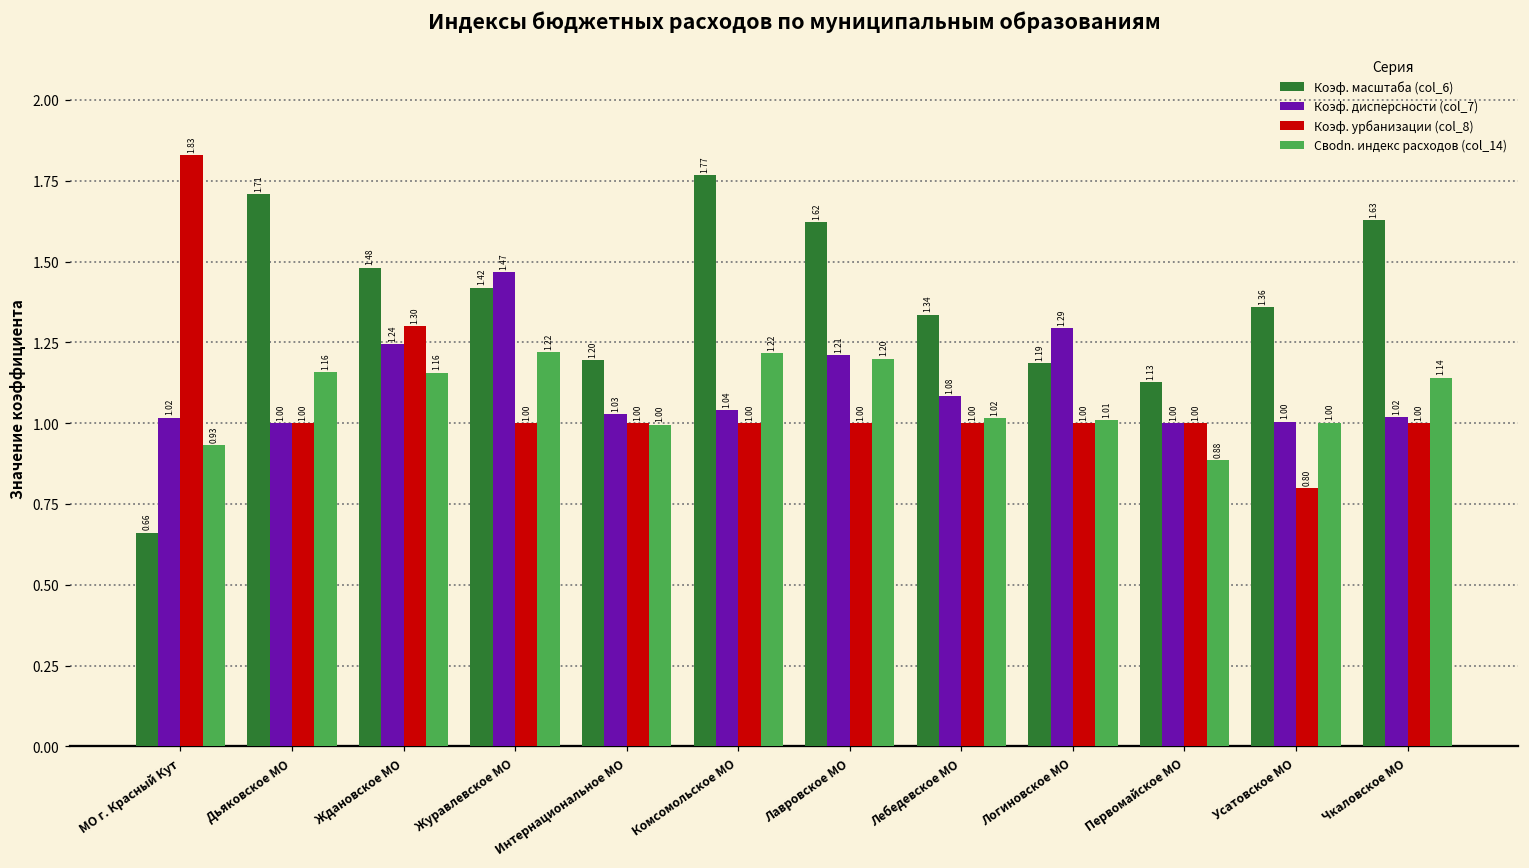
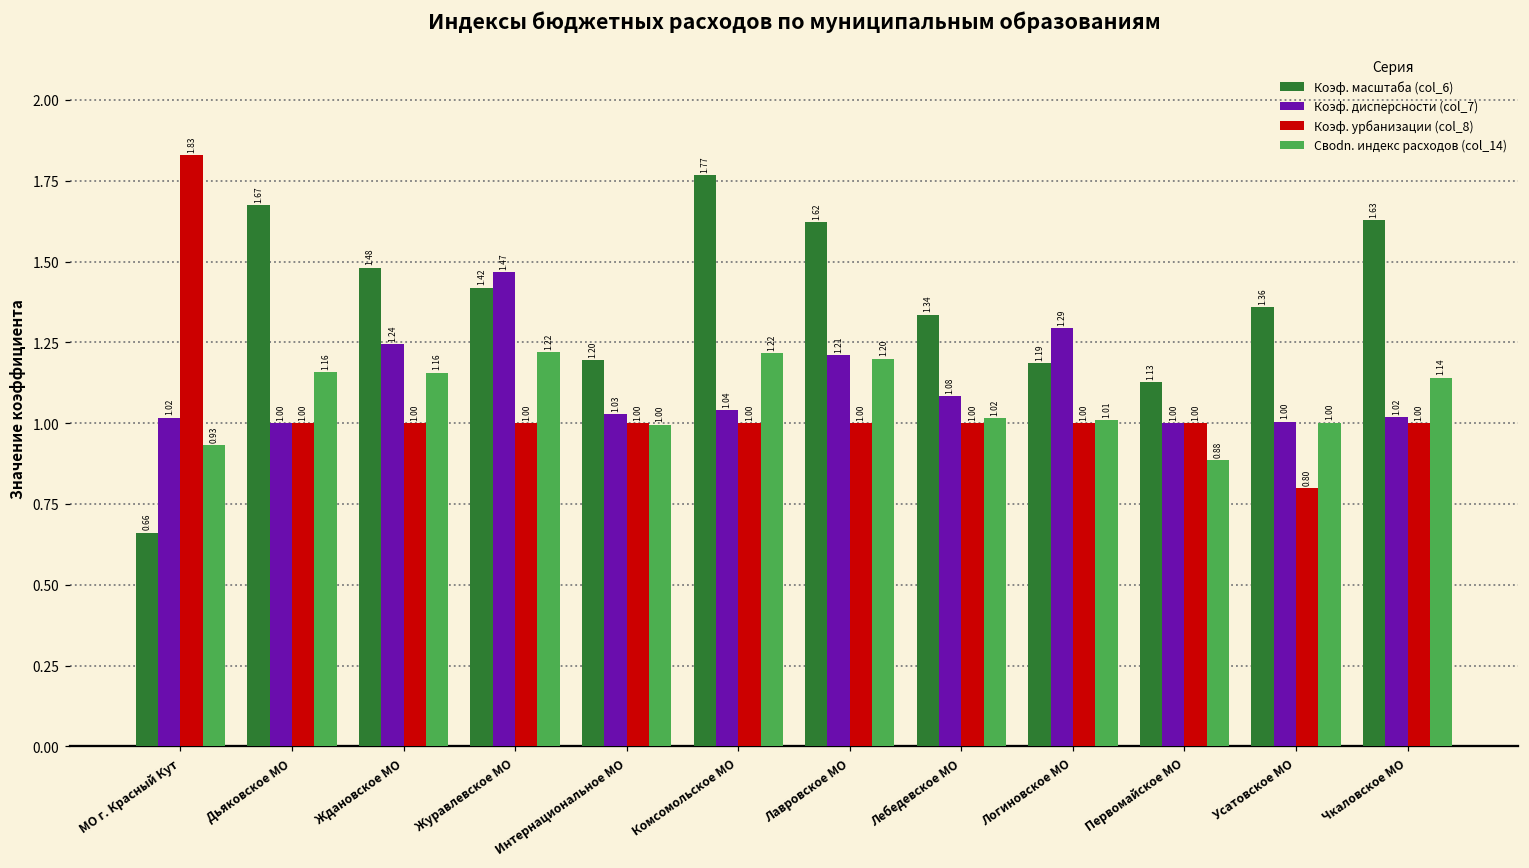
Коэф. масштаба (col_6), Дьяковское МО: 1.71 -> 1.67
Коэф. урбанизации (col_8), Ждановское МО: 1.30 -> 1.00
